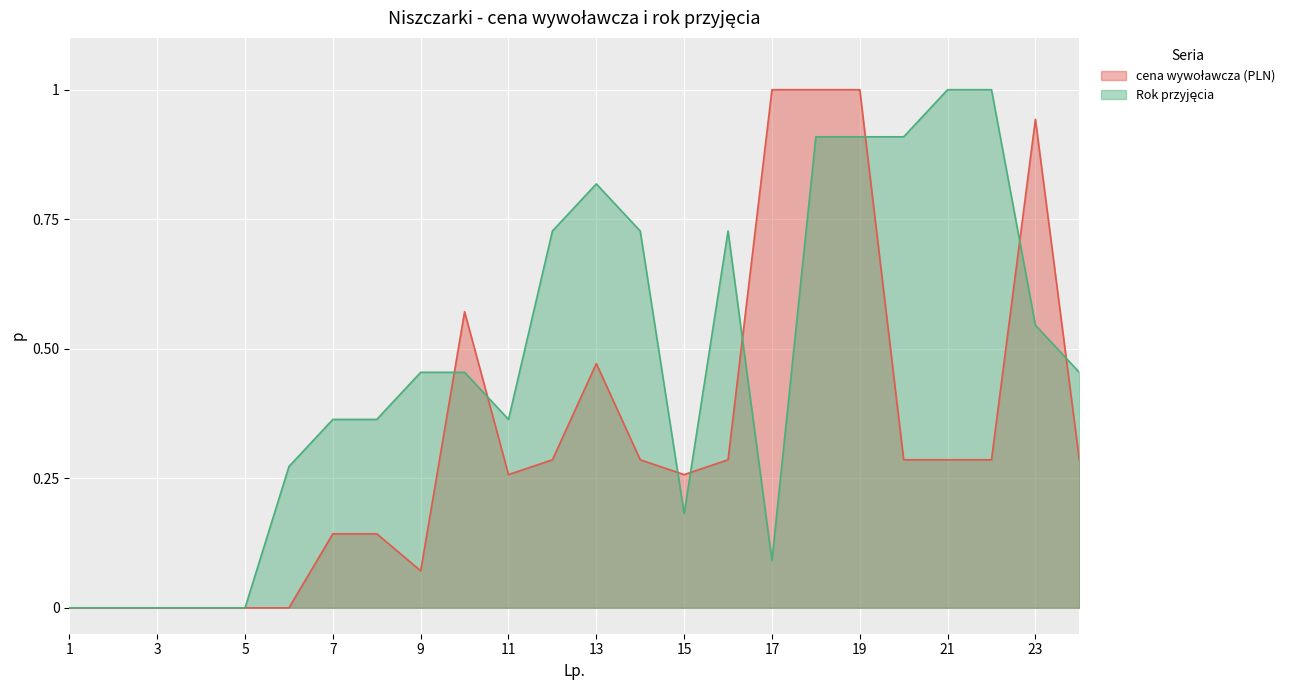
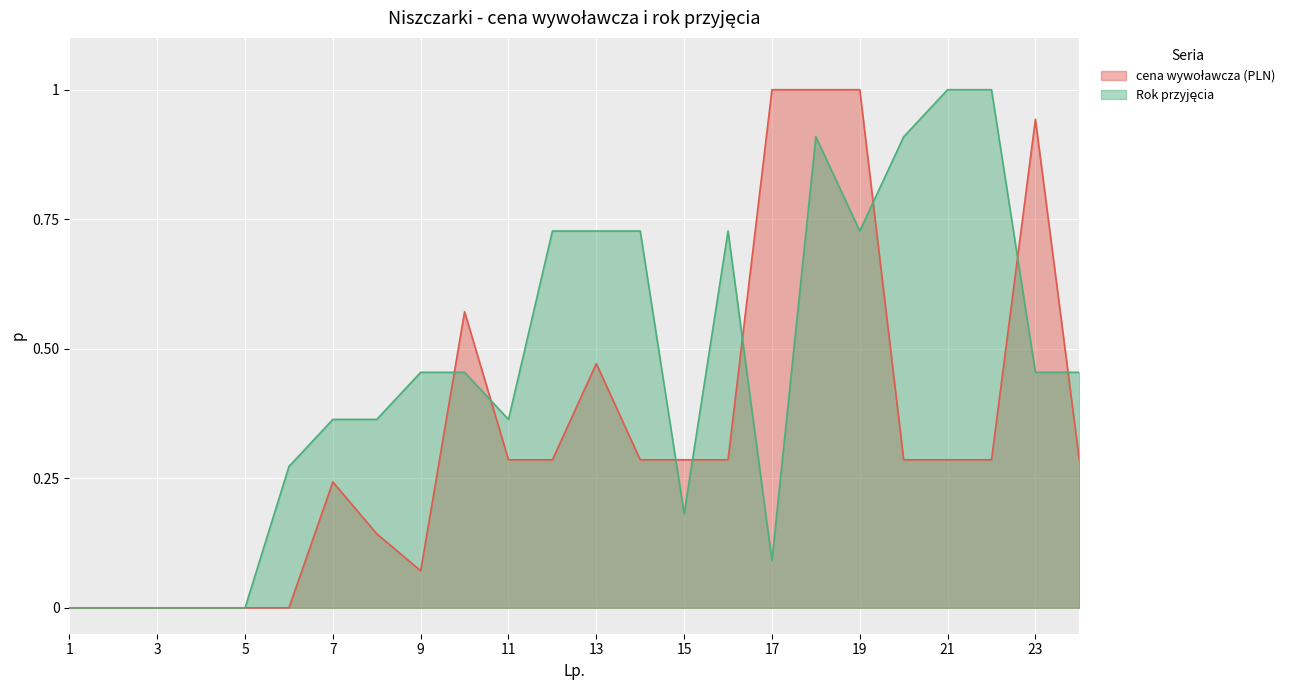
cena wywoławcza (PLN), 7: 0.14 -> 0.24
cena wywoławcza (PLN), 11: 0.26 -> 0.29
Rok przyjęcia, 13: 0.82 -> 0.73
cena wywoławcza (PLN), 15: 0.26 -> 0.29
Rok przyjęcia, 19: 0.91 -> 0.73
Rok przyjęcia, 23: 0.55 -> 0.45
